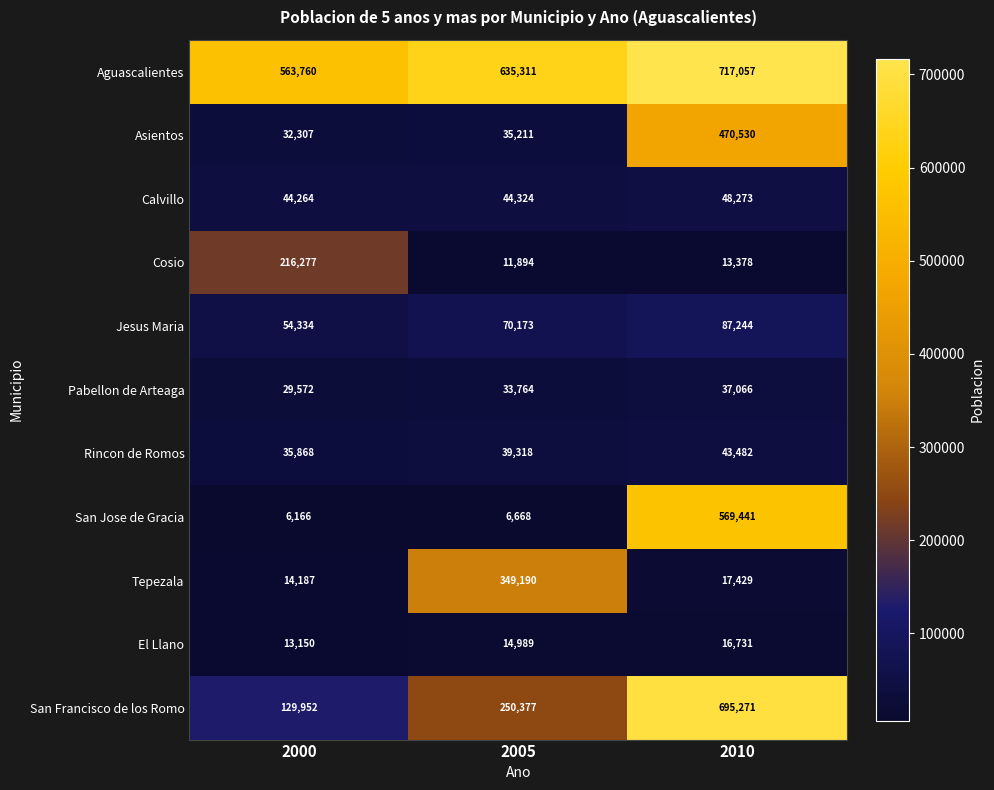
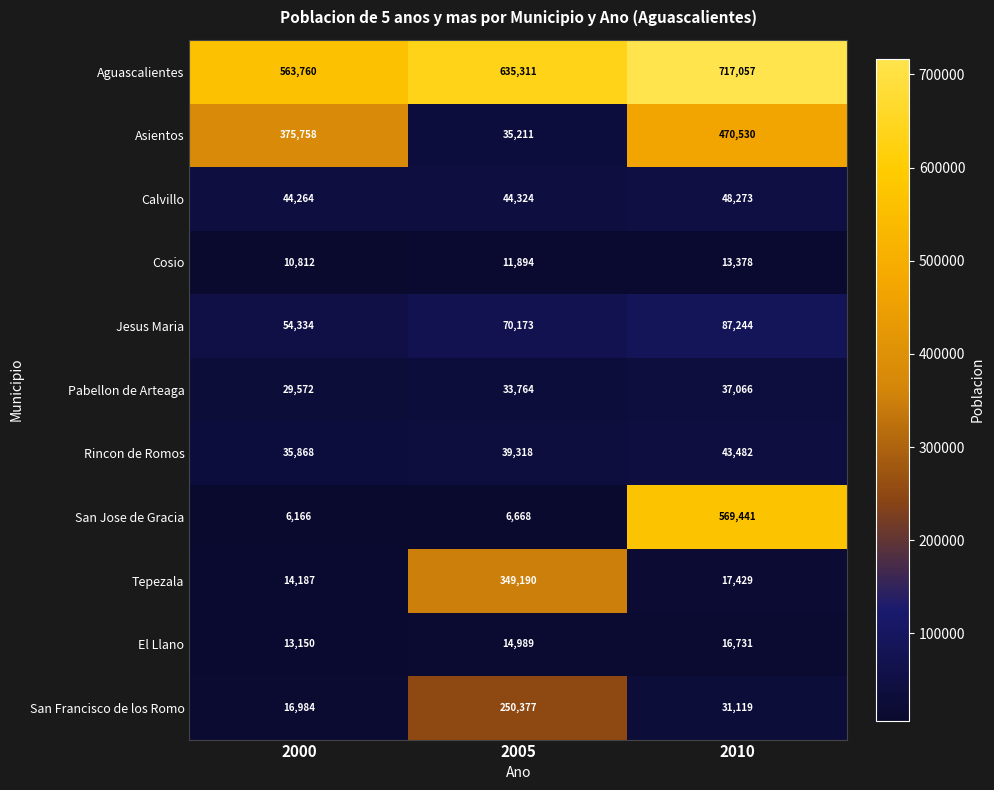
Asientos, 2000: 32,307 -> 375,758
Cosio, 2000: 216,277 -> 10,812
San Francisco de los Romo, 2000: 129,952 -> 16,984
San Francisco de los Romo, 2010: 695,271 -> 31,119
